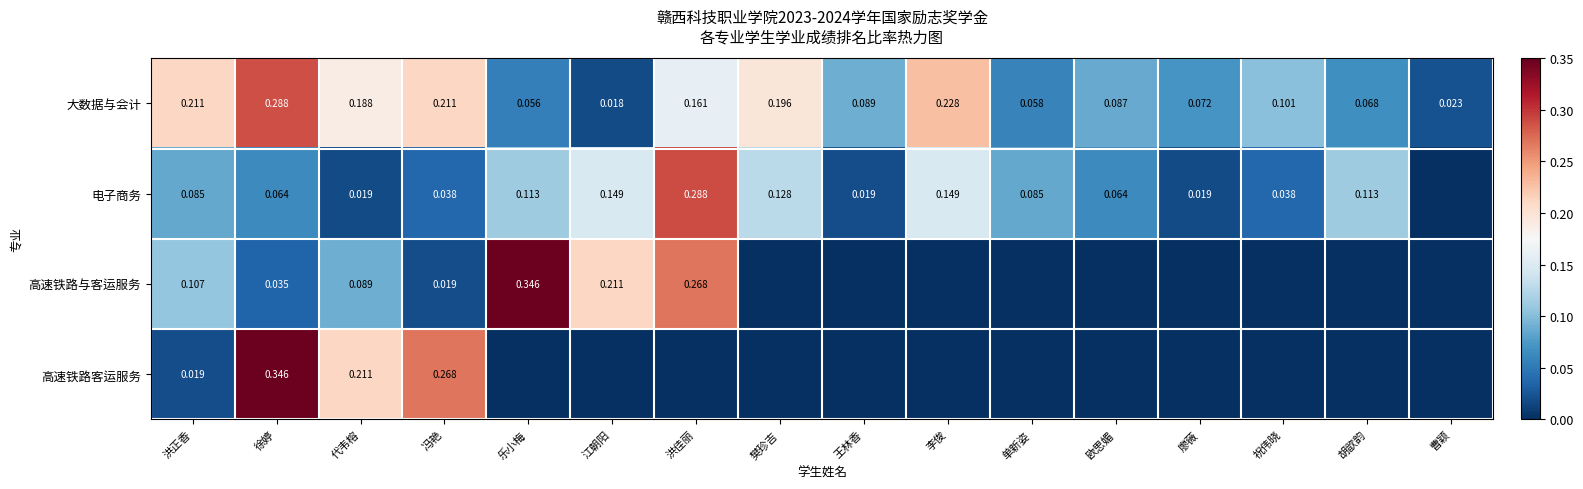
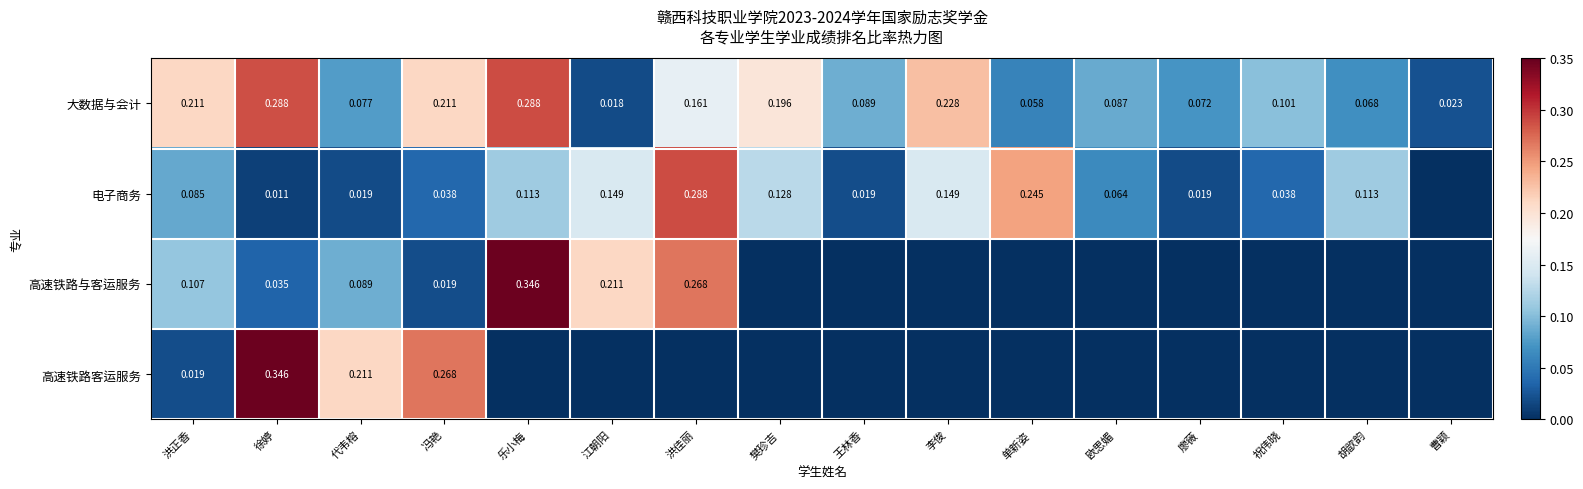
大数据与会计, 代韦榕: 0.188 -> 0.077
大数据与会计, 乐小梅: 0.056 -> 0.288
电子商务, 徐婷: 0.064 -> 0.011
电子商务, 单新姿: 0.085 -> 0.245
